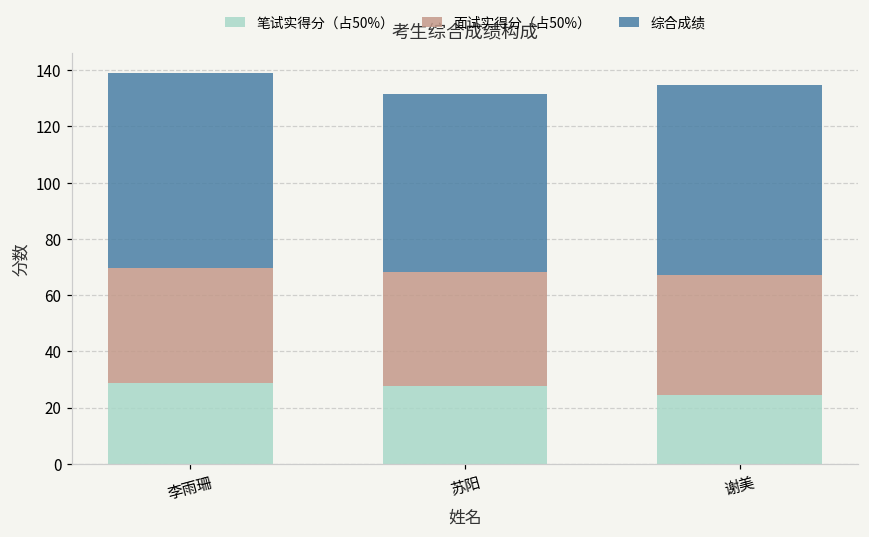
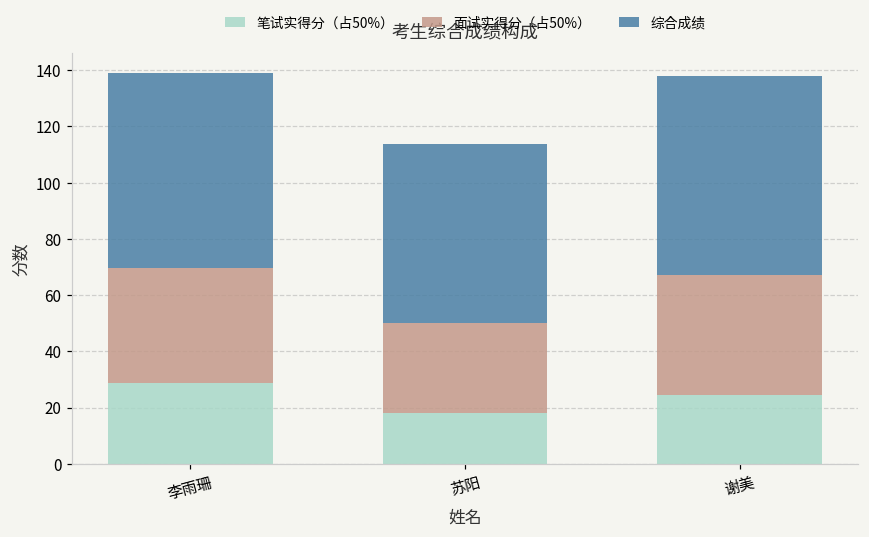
笔试实得分（占50%）, 苏阳: 28 -> 18
面试实得分（占50%）, 苏阳: 40 -> 32
综合成绩, 谢美: 68 -> 71
